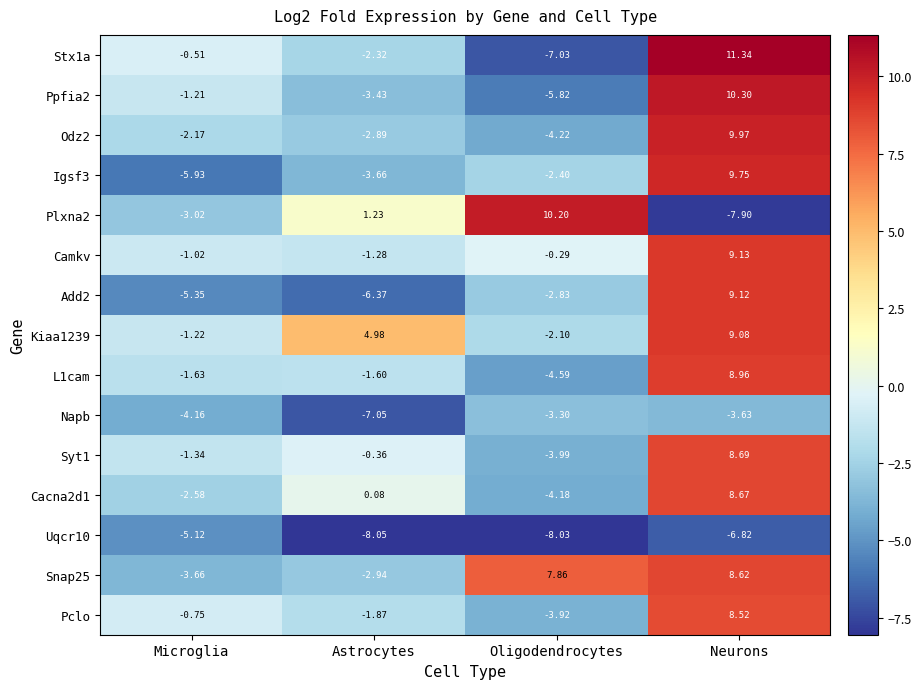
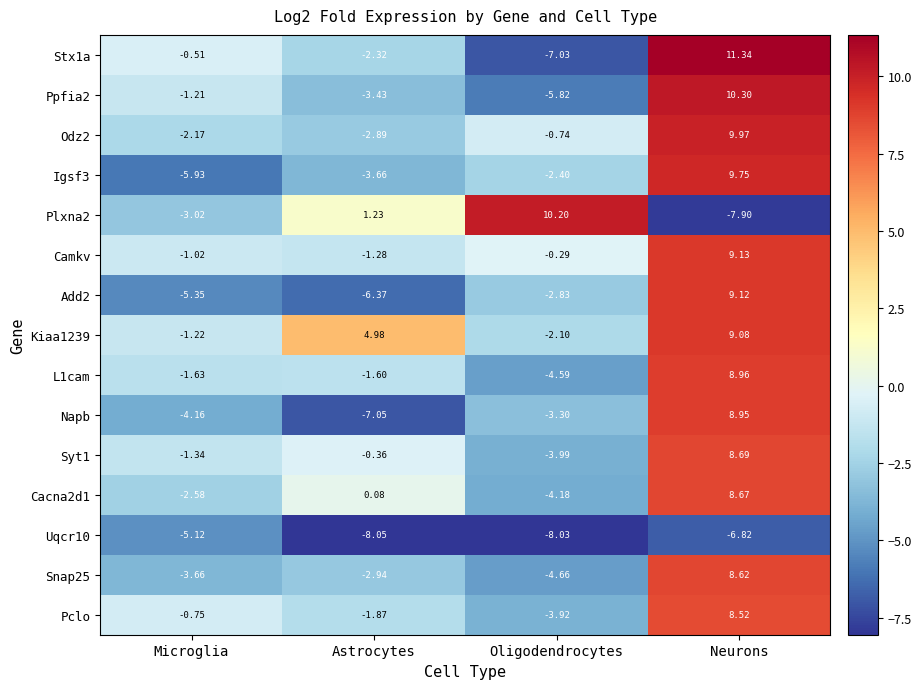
Odz2, Oligodendrocytes: -4.22 -> -0.74
Napb, Neurons: -3.63 -> 8.95
Snap25, Oligodendrocytes: 7.86 -> -4.66
